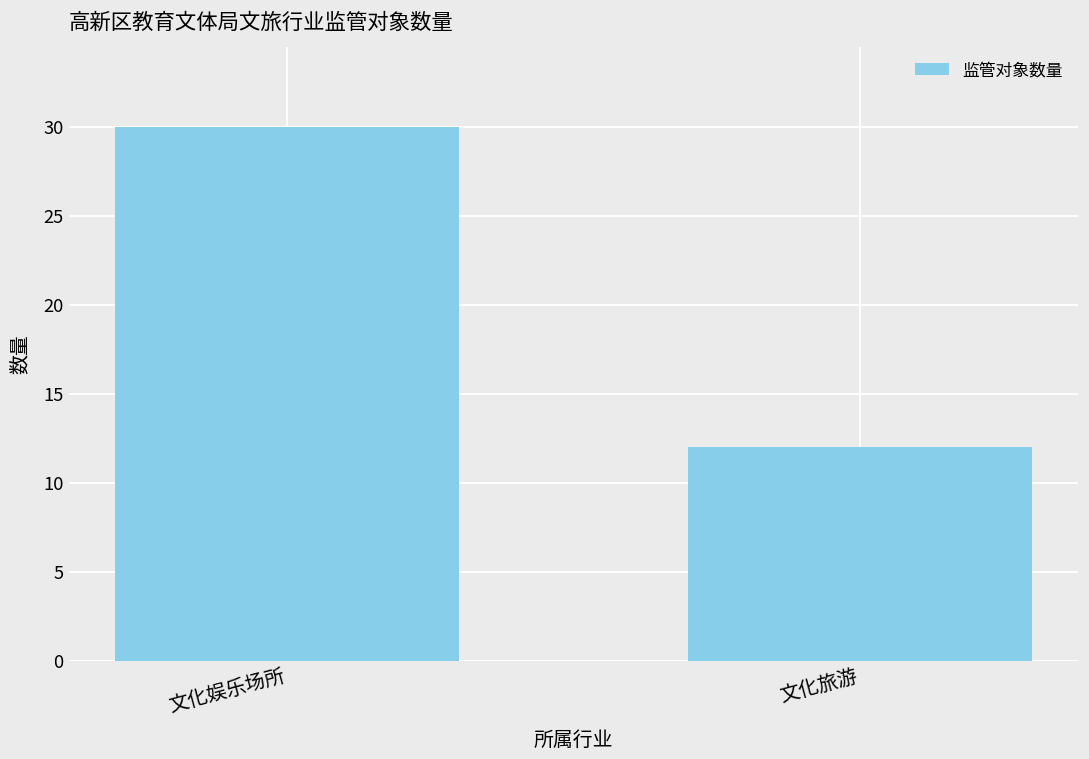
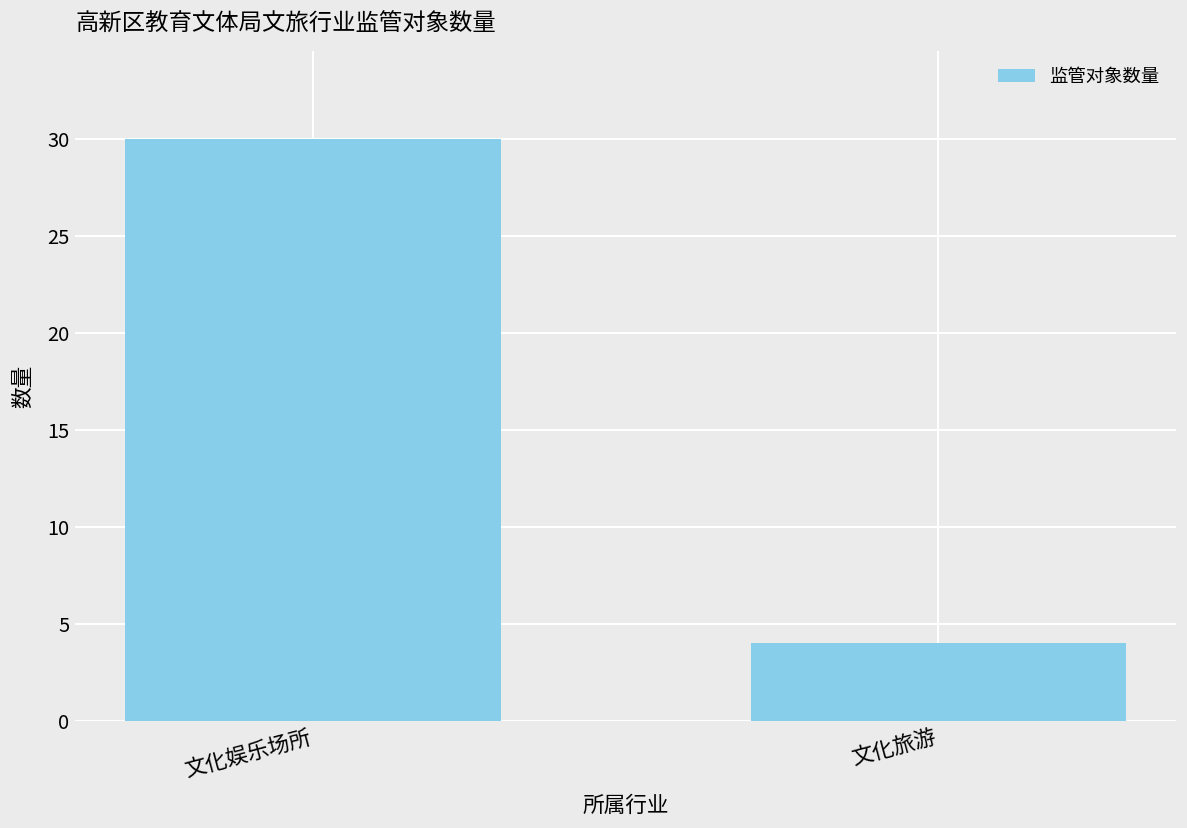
文化旅游: 12 -> 4
